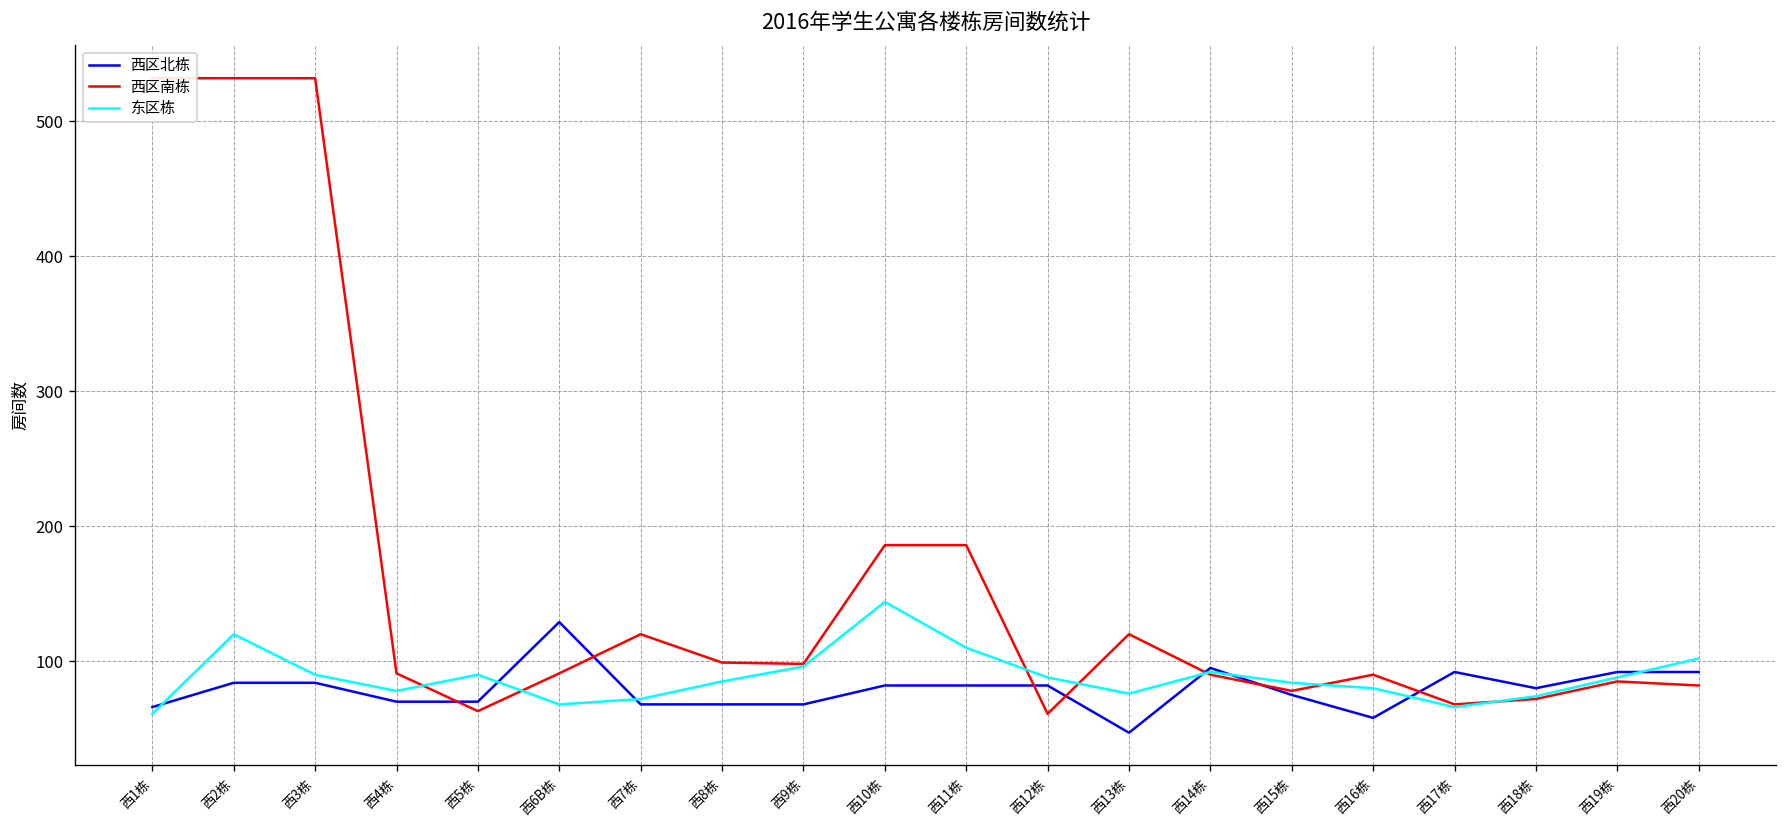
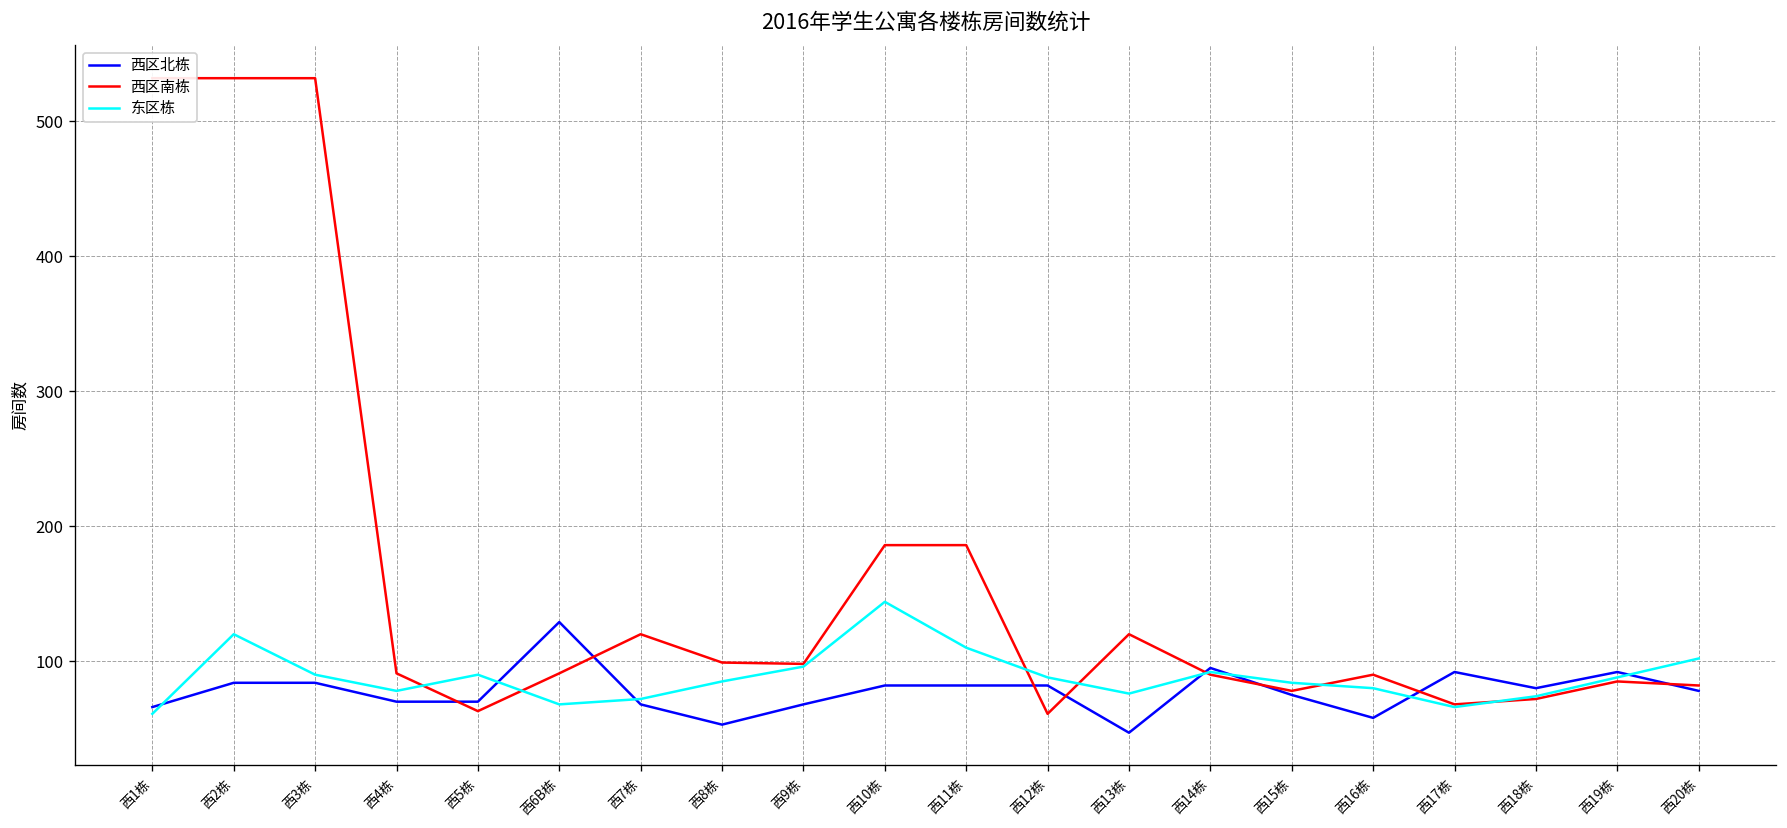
西区北栋, 西8栋: 68 -> 53
西区北栋, 西20栋: 92 -> 78
